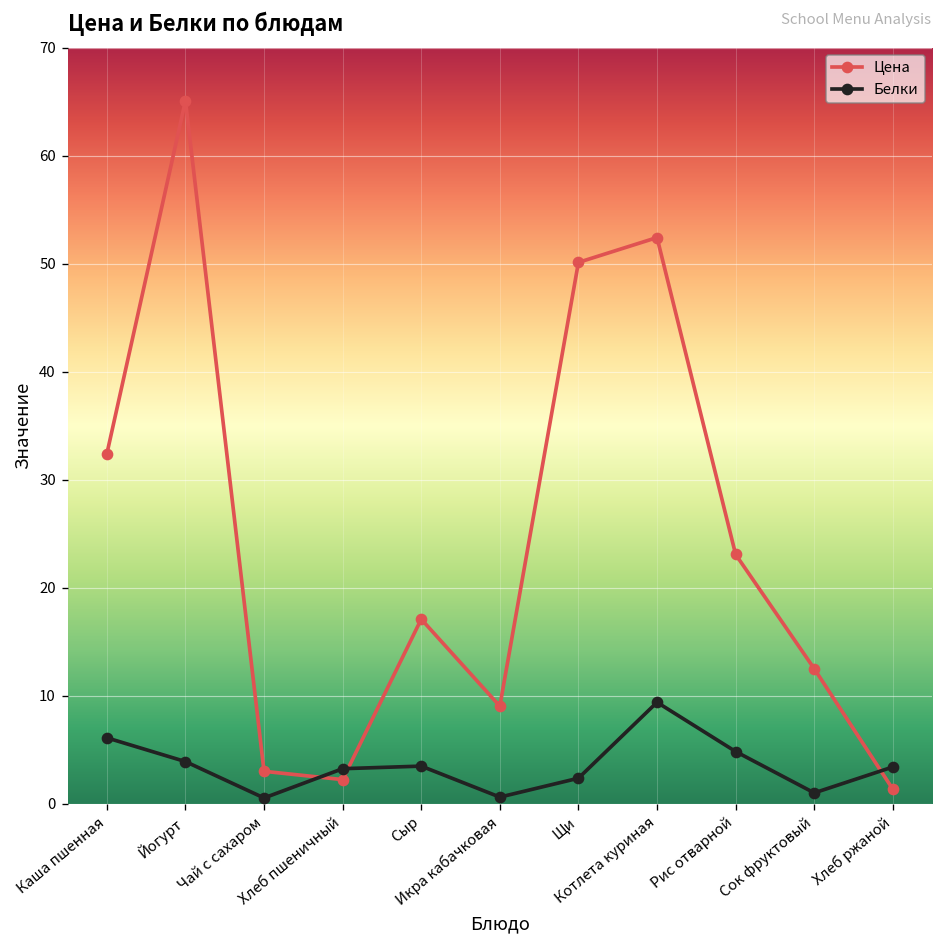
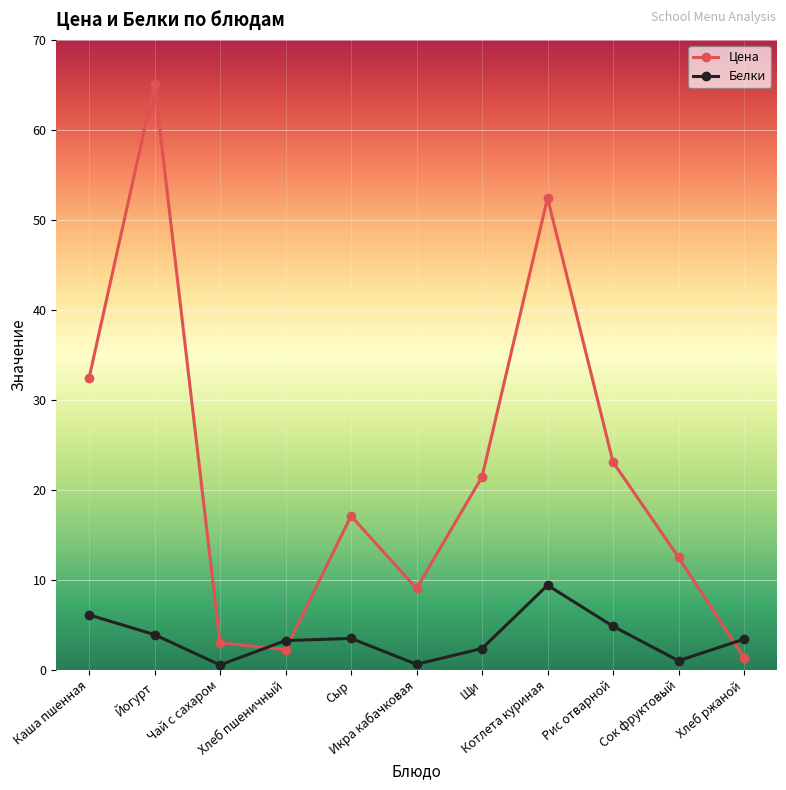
Цена, Щи: 50 -> 21
